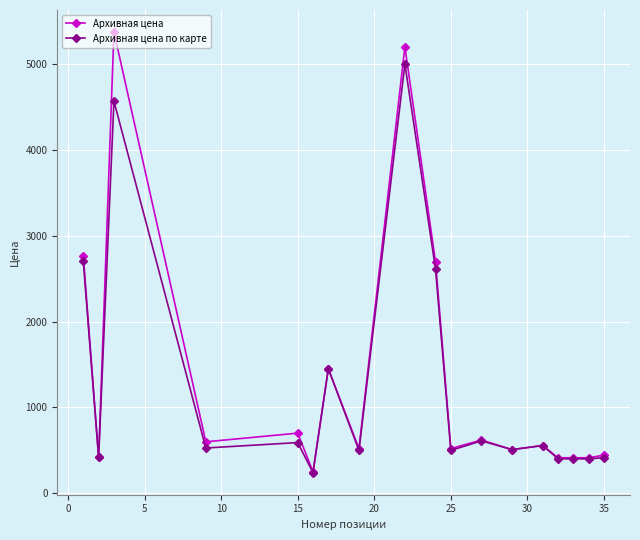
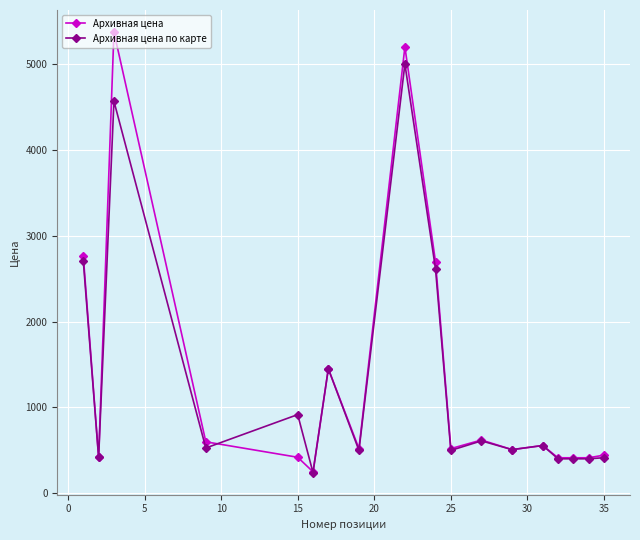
Архивная цена, 15: 700 -> 400
Архивная цена по карте, 15: 600 -> 900
